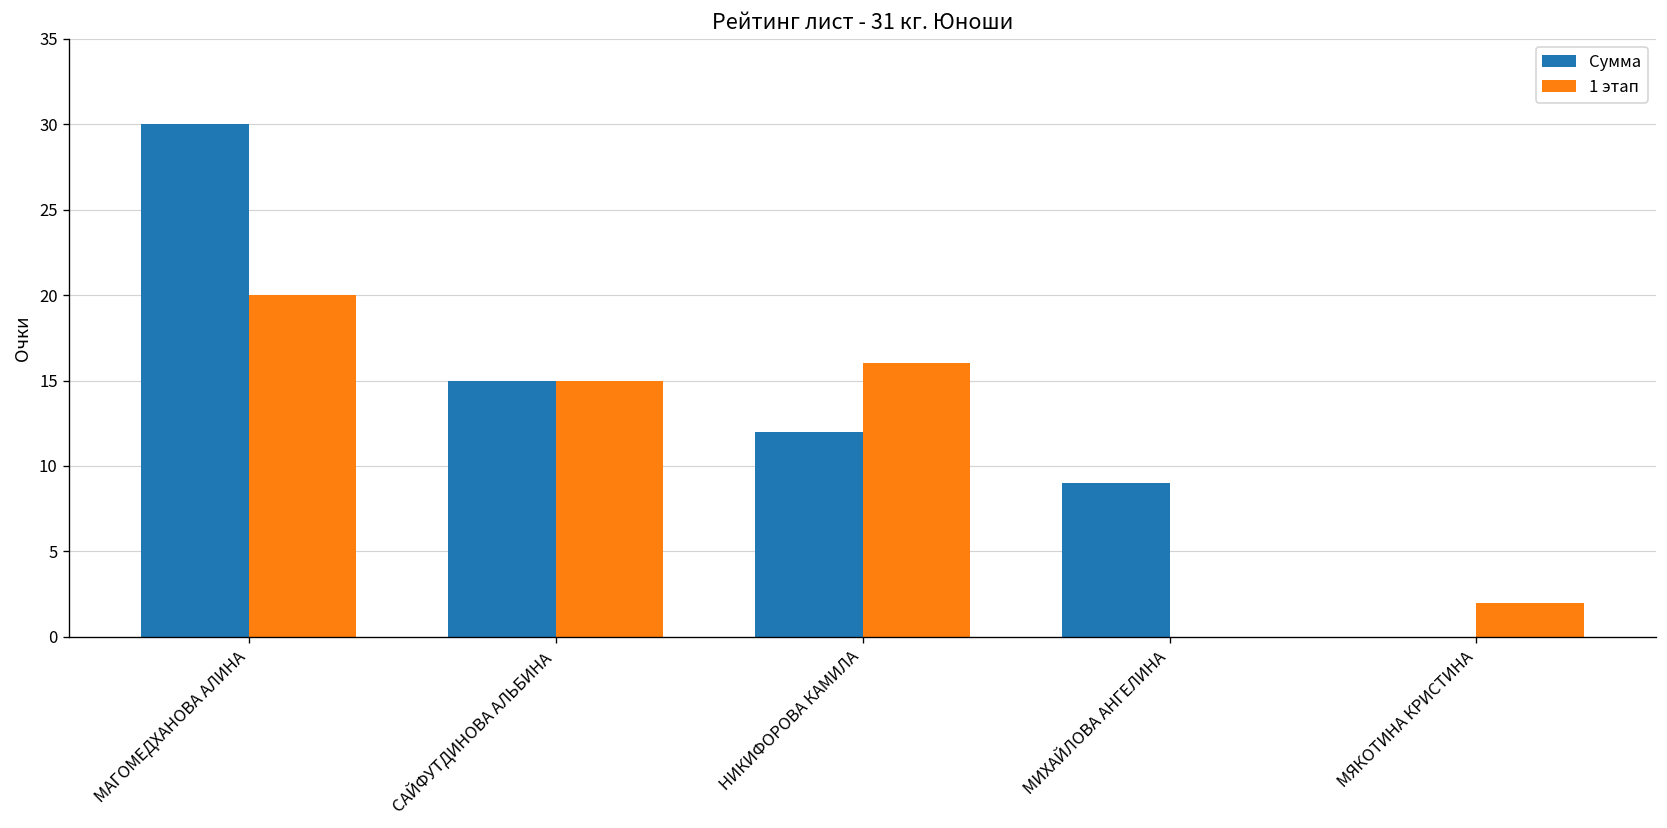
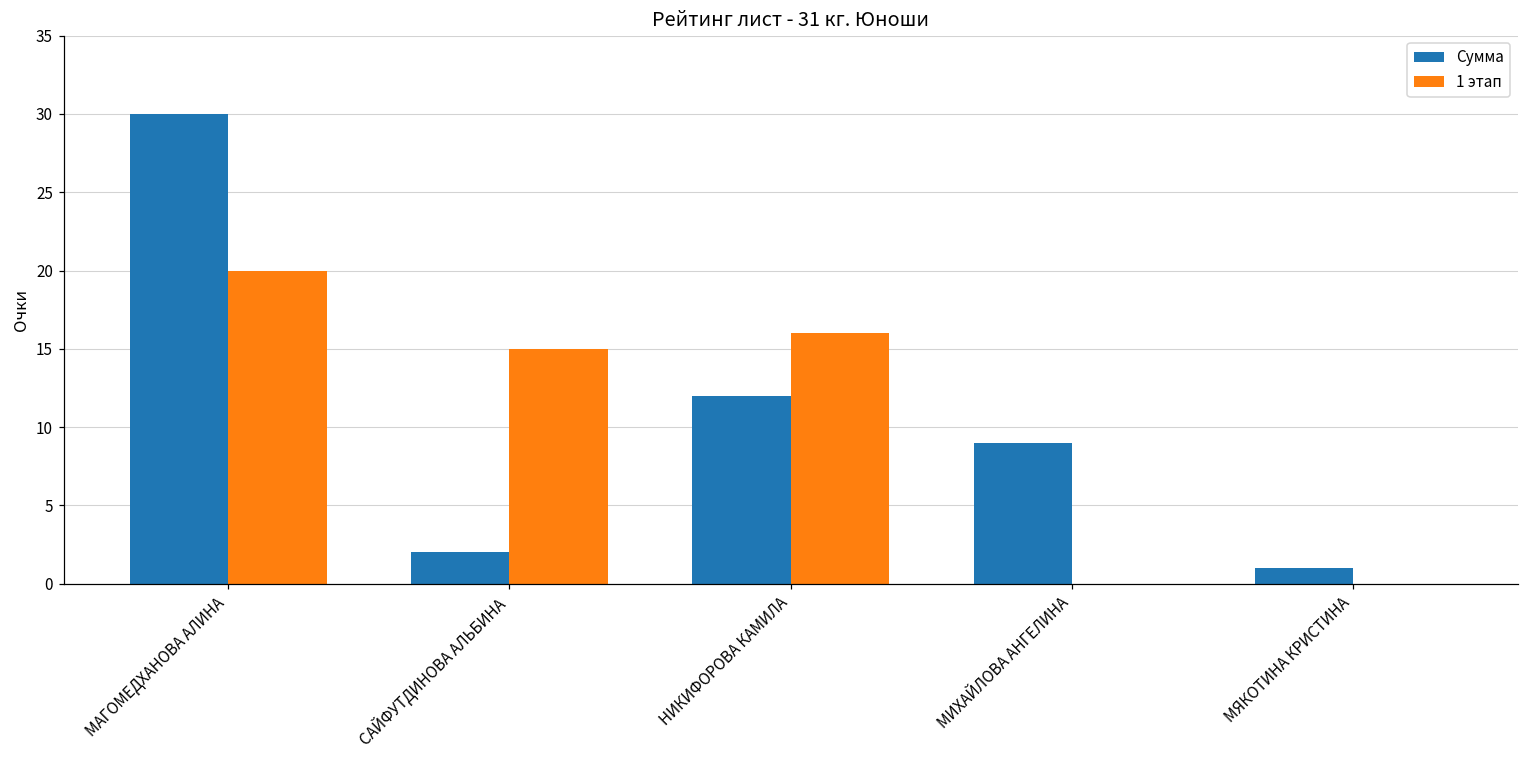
Сумма, САЙФУТДИНОВА АЛЬБИНА: 15 -> 2
Сумма, МЯКОТИНА КРИСТИНА: 0 -> 1
1 этап, МЯКОТИНА КРИСТИНА: 2 -> 0
